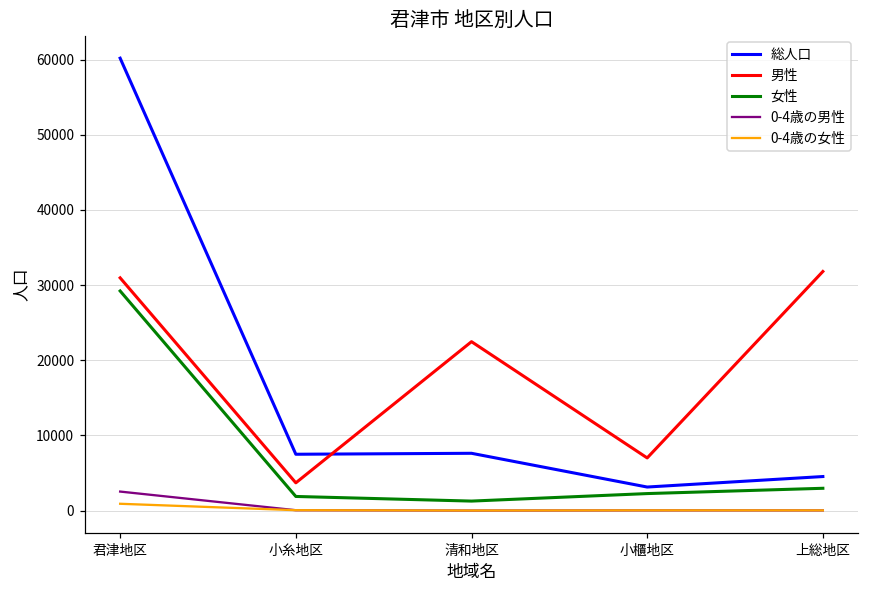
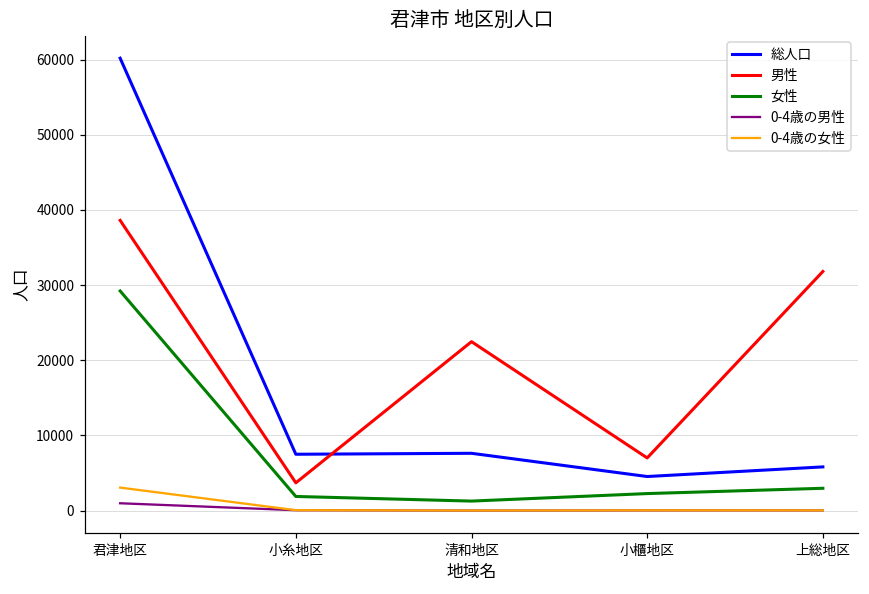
男性, 君津地区: 31000 -> 39000
0-4歳の男性, 君津地区: 3000 -> 1000
0-4歳の女性, 君津地区: 1000 -> 3000
総人口, 小櫃地区: 3000 -> 5000
総人口, 上総地区: 5000 -> 6000
